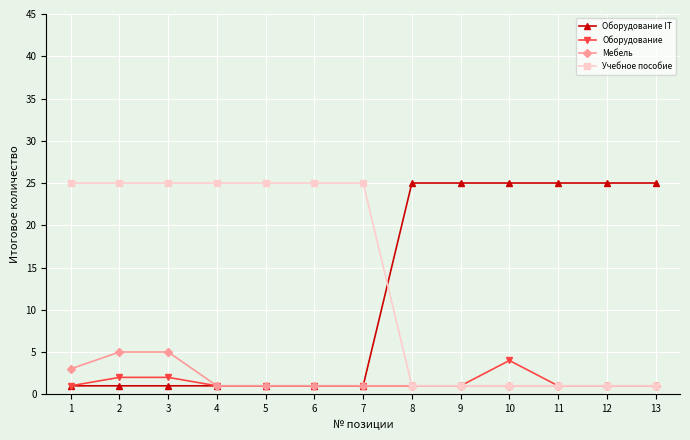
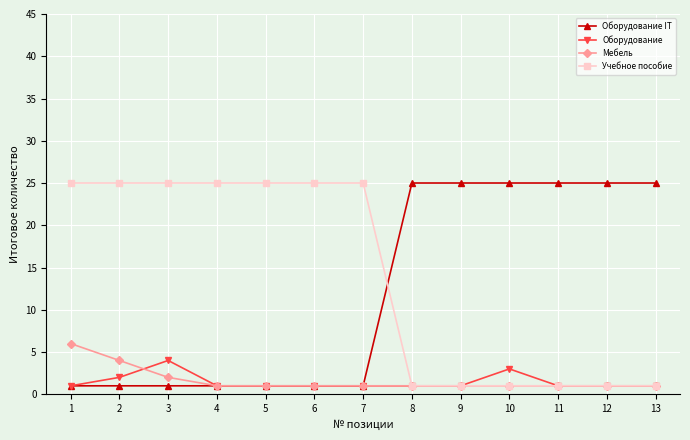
Мебель, 1: 3 -> 6
Мебель, 2: 5 -> 4
Оборудование, 3: 2 -> 4
Мебель, 3: 5 -> 2
Оборудование, 10: 4 -> 3
